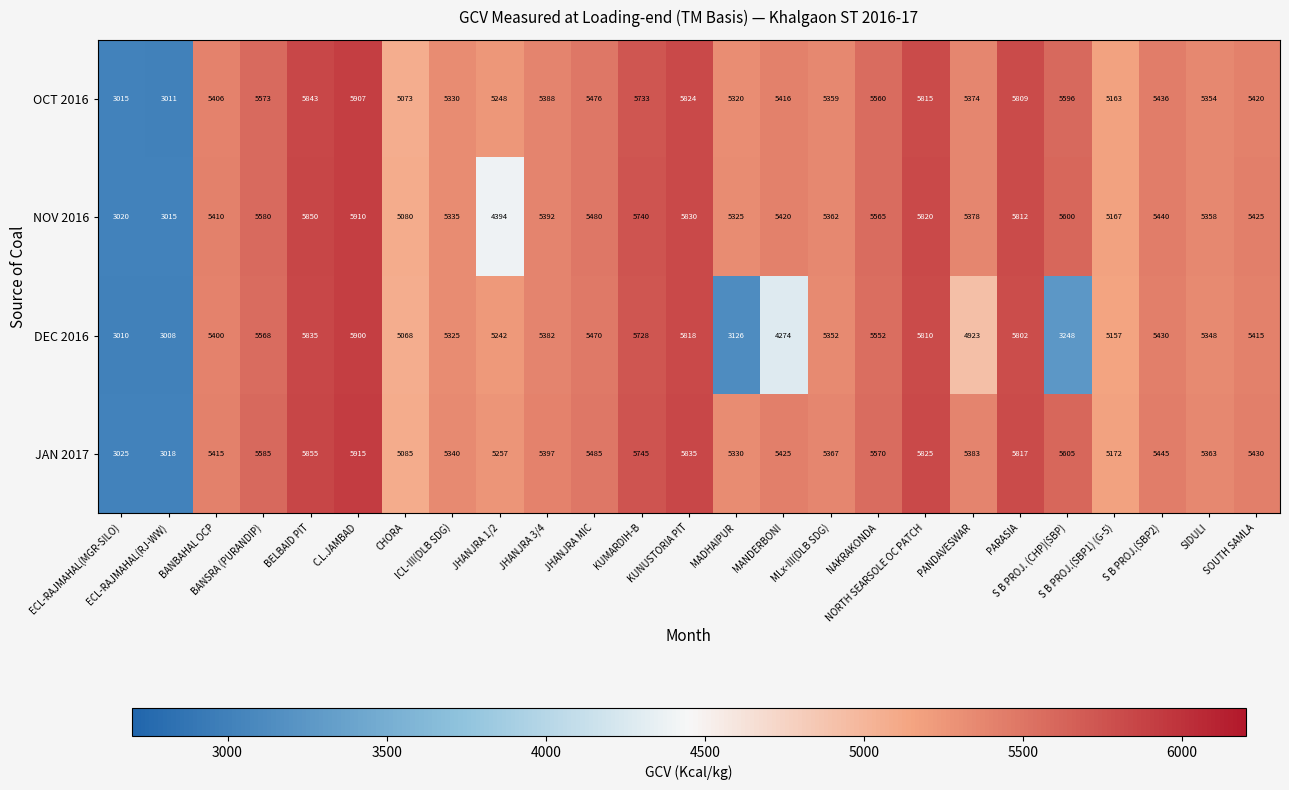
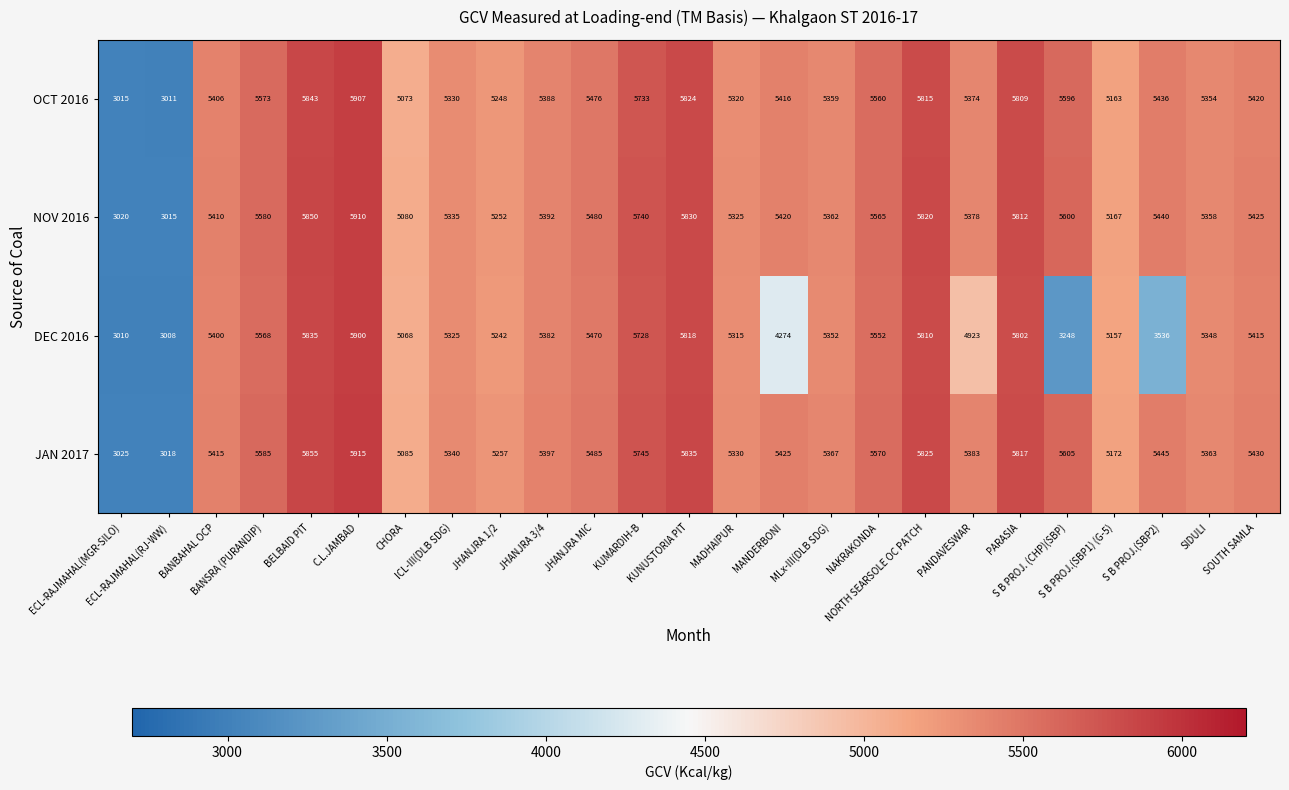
NOV 2016, JHANJRA 1/2: 4394 -> 5252
DEC 2016, MADHAIPUR: 3126 -> 5315
DEC 2016, S B PROJ.(SBP2): 5430 -> 3536
